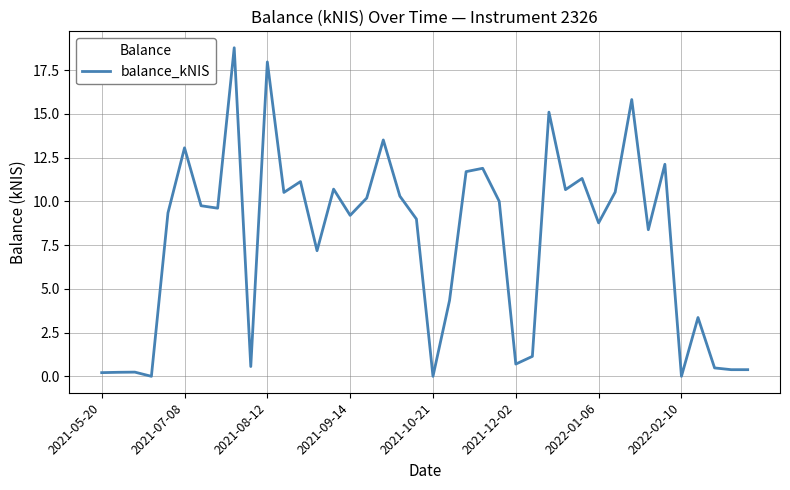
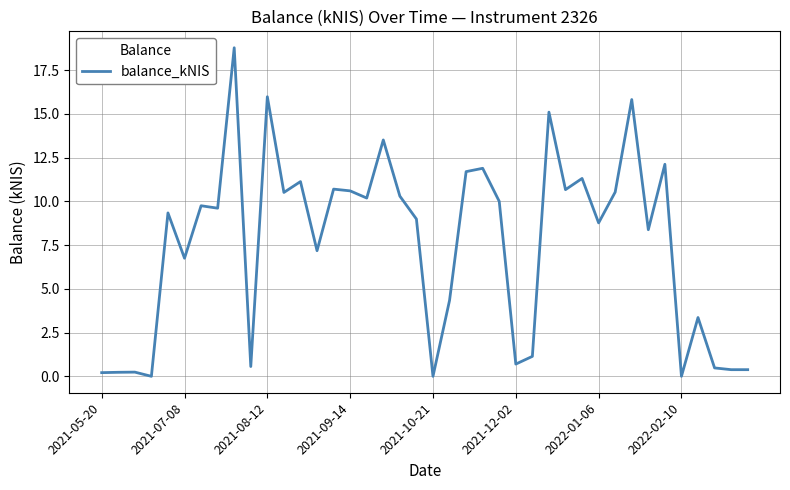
2021-07-08: 13.1 -> 6.8
2021-08-12: 18.0 -> 16.0
2021-09-14: 9.2 -> 10.6
